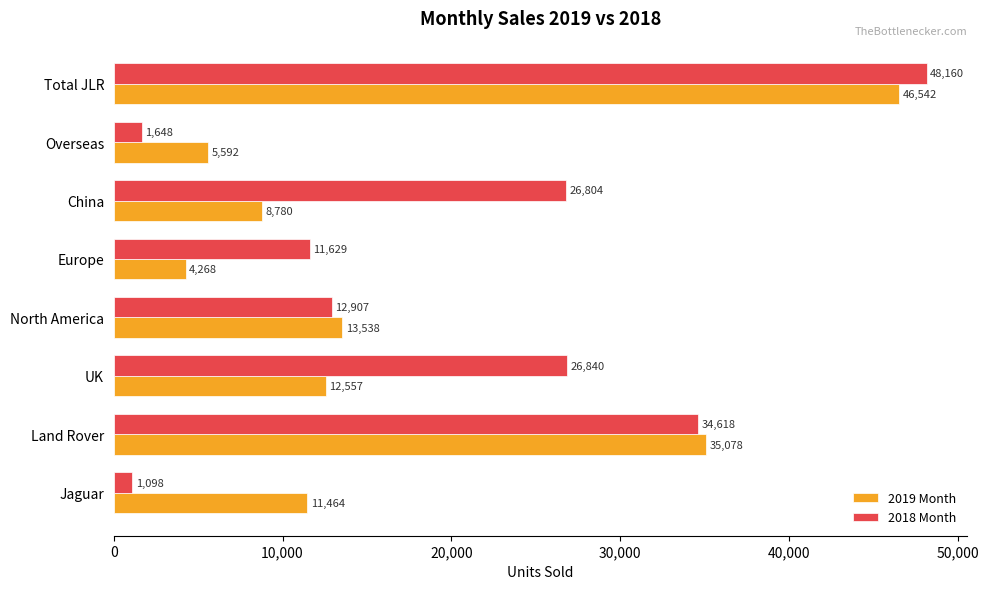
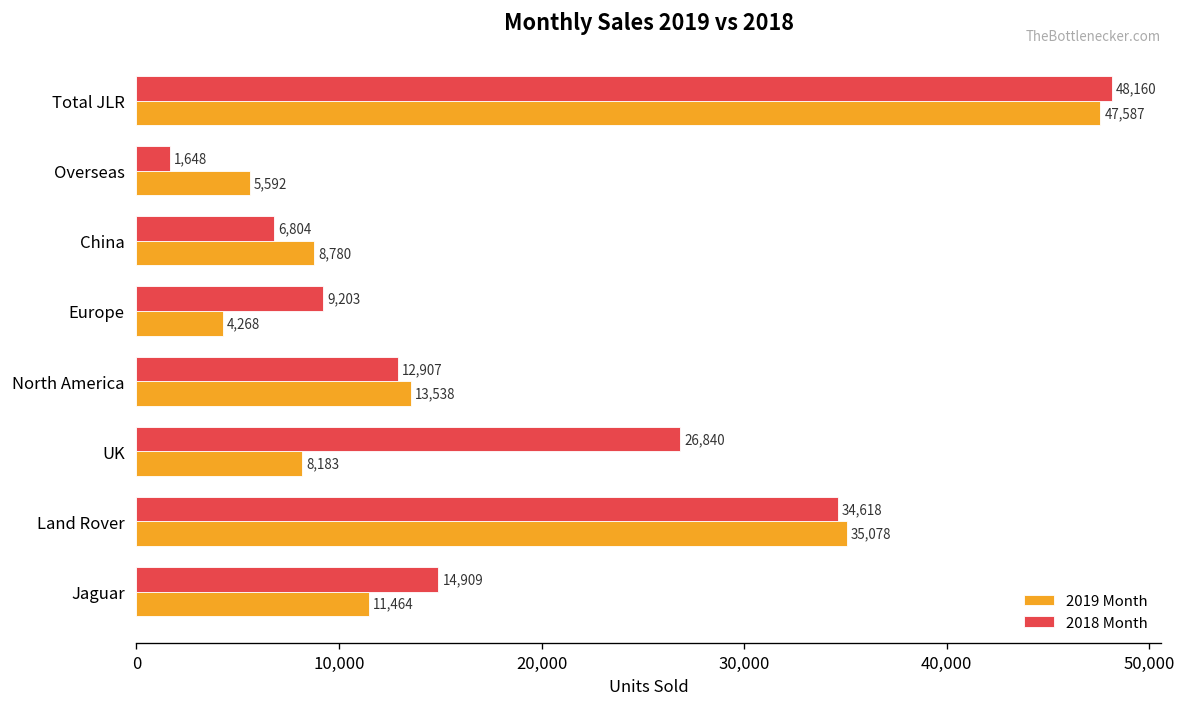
2019 Month, Total JLR: 46,542 -> 47,587
2018 Month, China: 26,804 -> 6,804
2018 Month, Europe: 11,629 -> 9,203
2019 Month, UK: 12,557 -> 8,183
2018 Month, Jaguar: 1,098 -> 14,909
